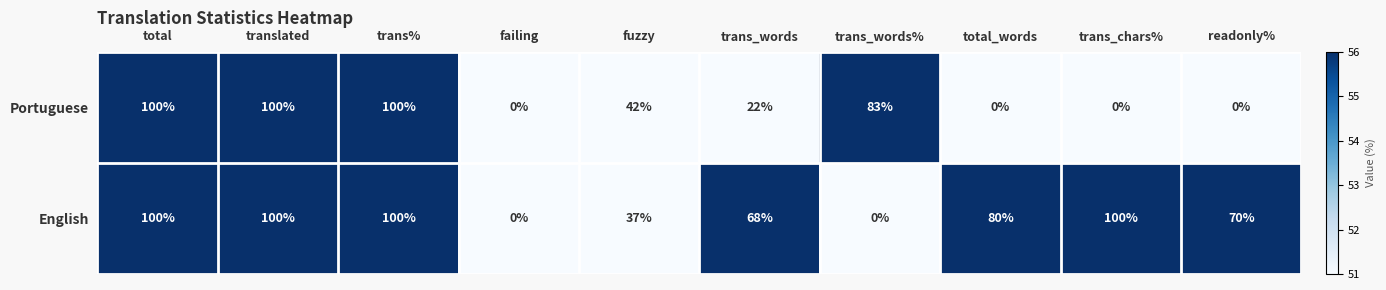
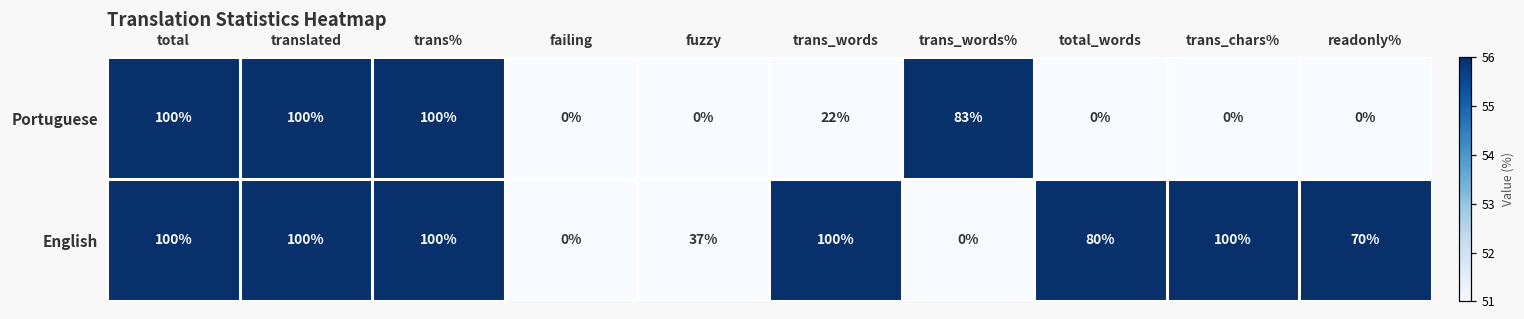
Portuguese, fuzzy: 42% -> 0%
English, trans_words: 68% -> 100%
